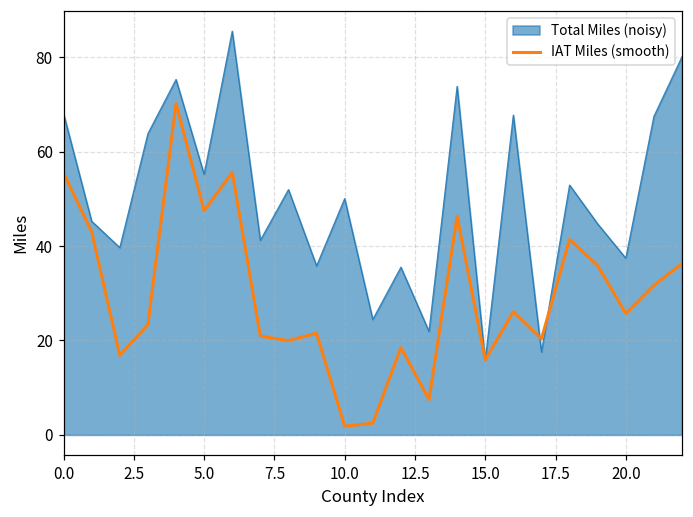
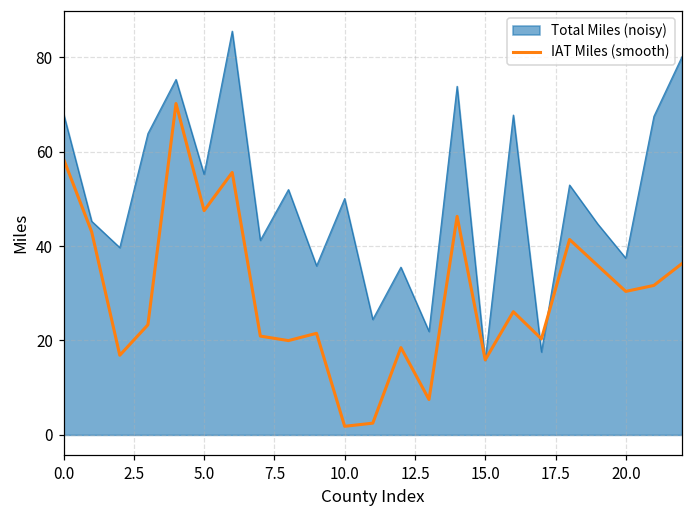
IAT Miles (smooth), 0.0: 55 -> 58
IAT Miles (smooth), 20.0: 26 -> 30
